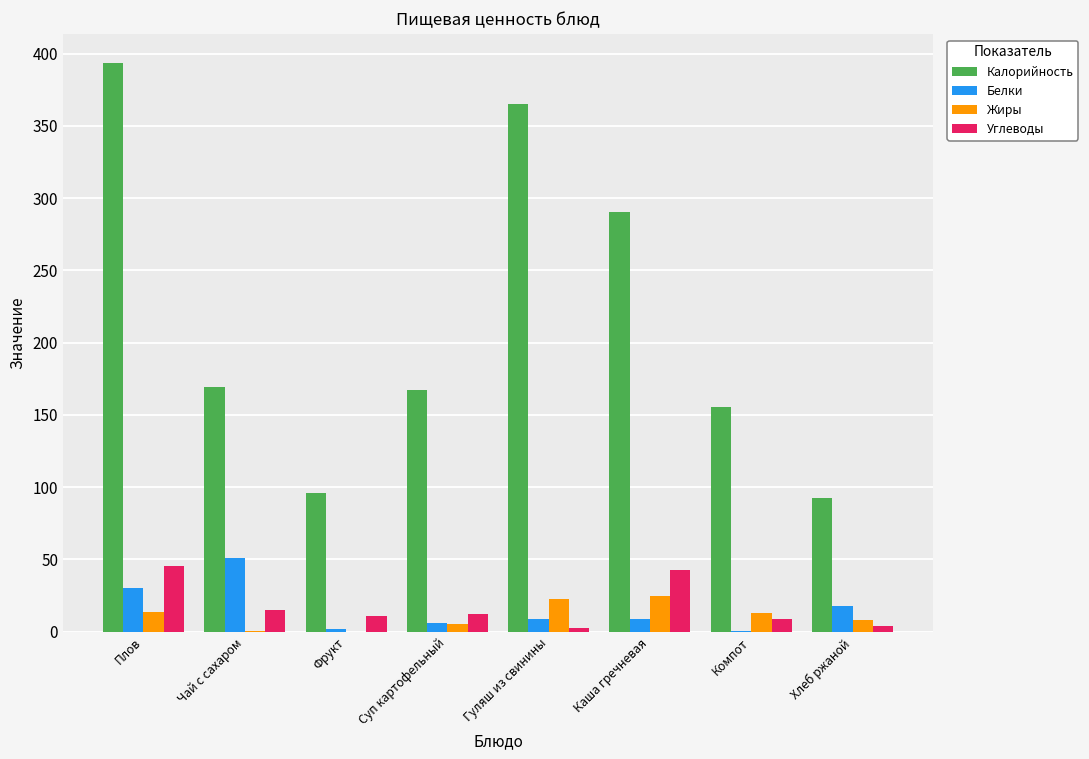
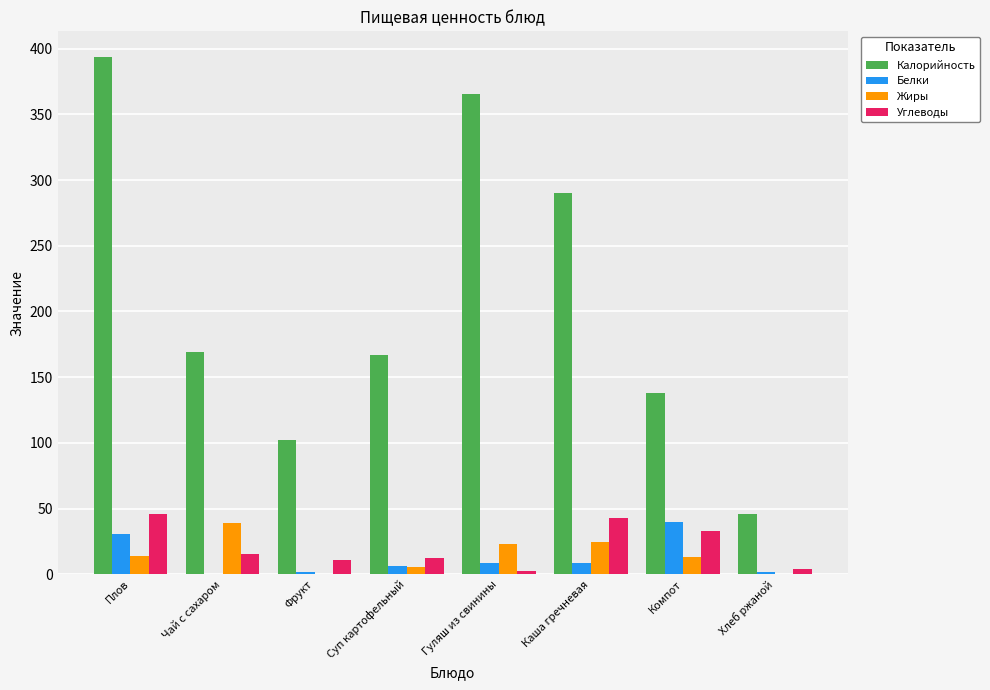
Белки, Чай с сахаром: 51 -> 0
Жиры, Чай с сахаром: 0 -> 39
Калорийность, Фрукт: 96 -> 102
Калорийность, Компот: 155 -> 138
Белки, Компот: 0 -> 40
Углеводы, Компот: 9 -> 33
Калорийность, Хлеб ржаной: 93 -> 46
Белки, Хлеб ржаной: 18 -> 1
Жиры, Хлеб ржаной: 8 -> 0
